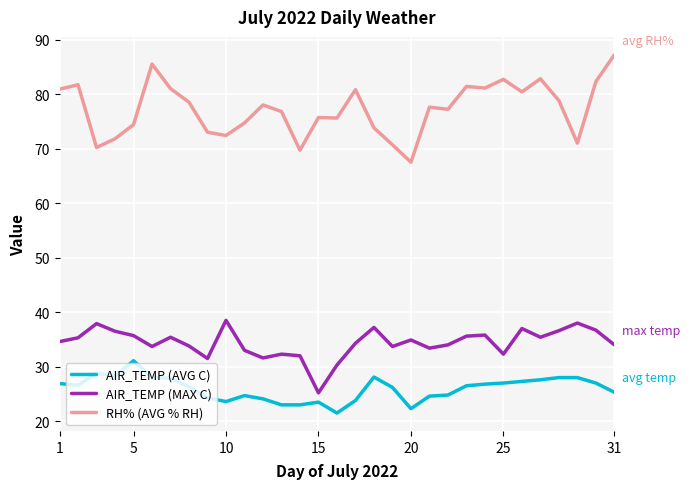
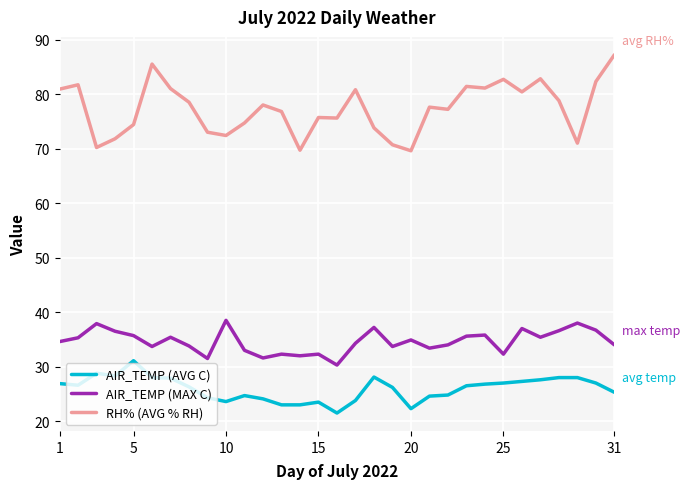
AIR_TEMP (MAX C), 15: 25 -> 32
RH% (AVG % RH), 20: 68 -> 70
